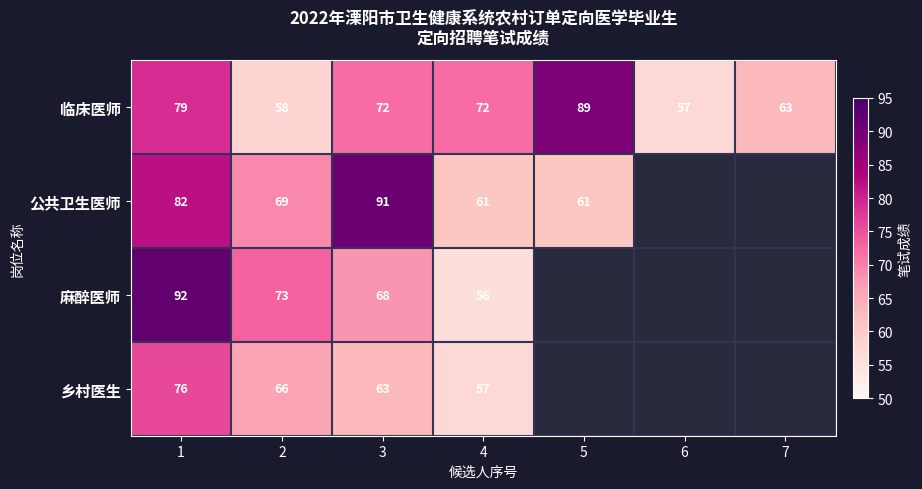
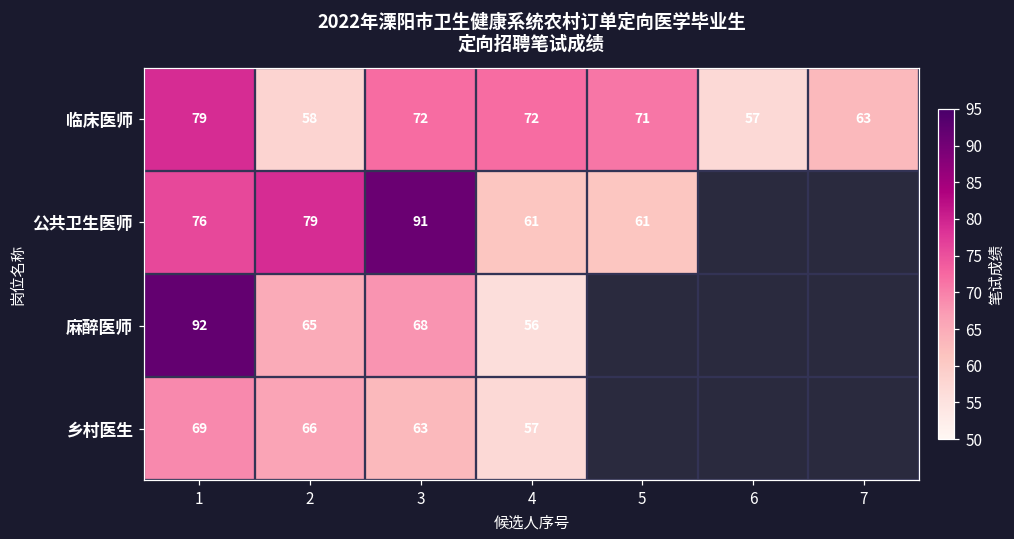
临床医师, 5: 89 -> 71
公共卫生医师, 1: 82 -> 76
公共卫生医师, 2: 69 -> 79
麻醉医师, 2: 73 -> 65
乡村医生, 1: 76 -> 69
